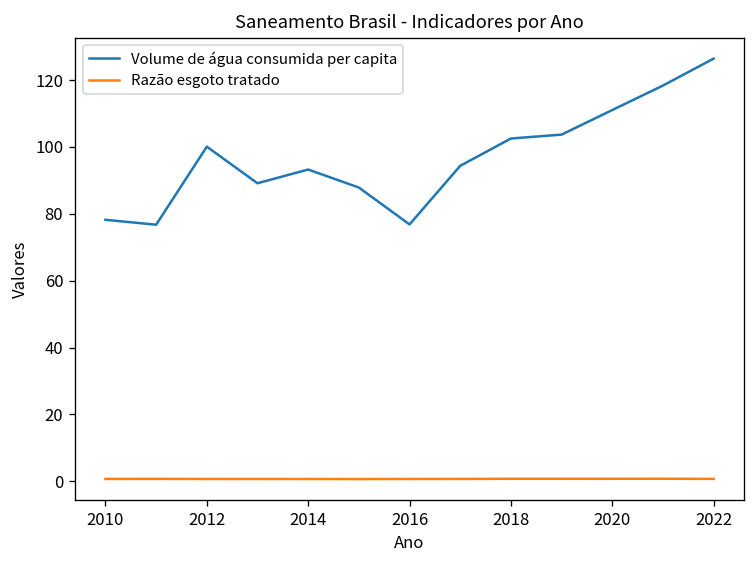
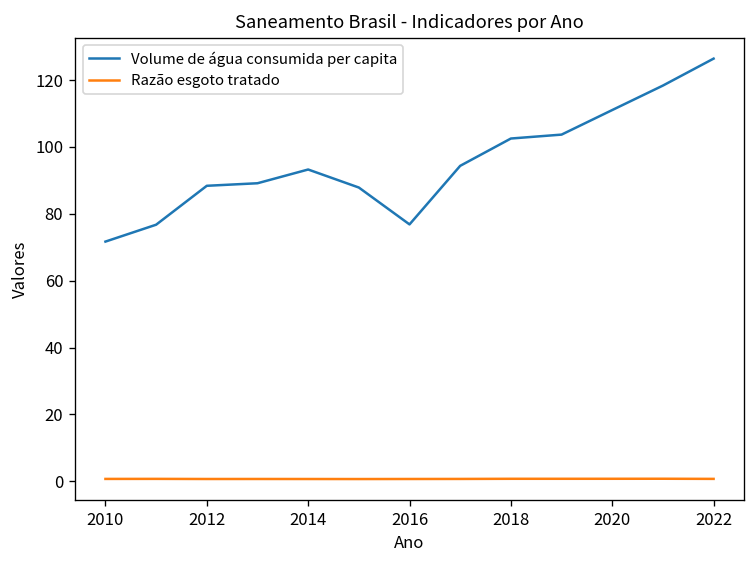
Volume de água consumida per capita, 2010: 78 -> 72
Volume de água consumida per capita, 2012: 100 -> 88
